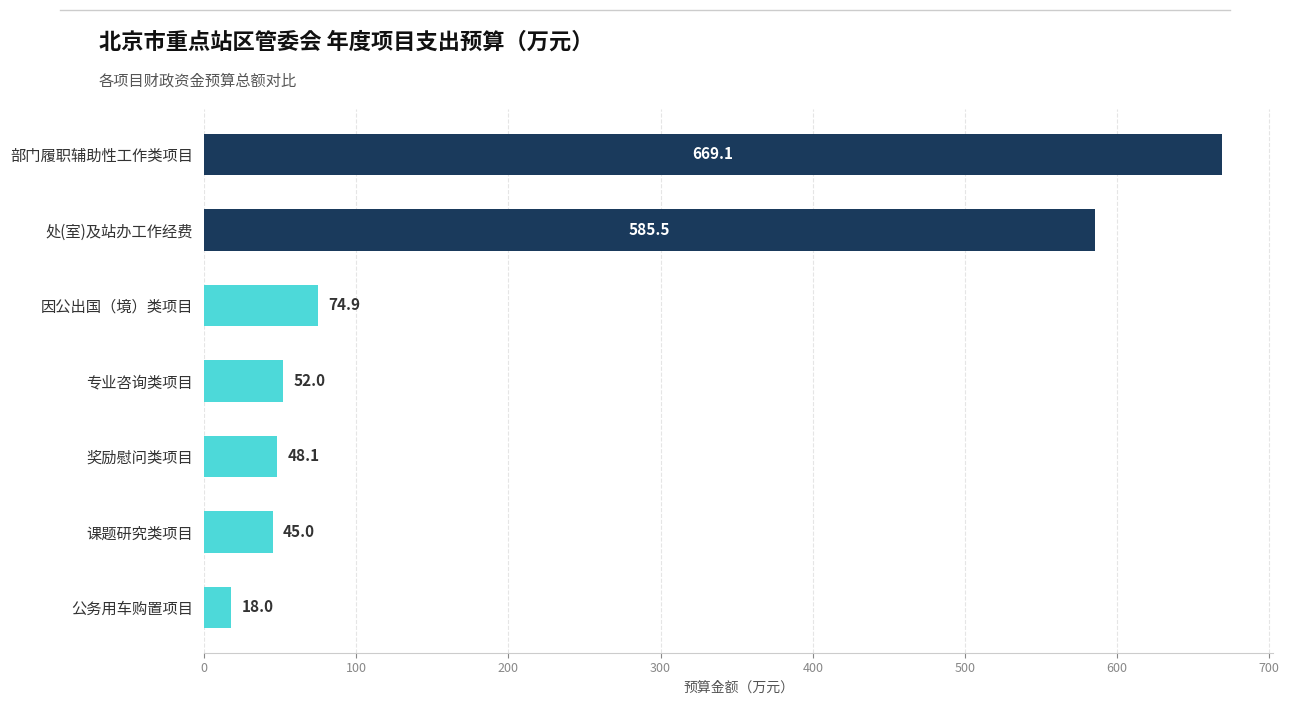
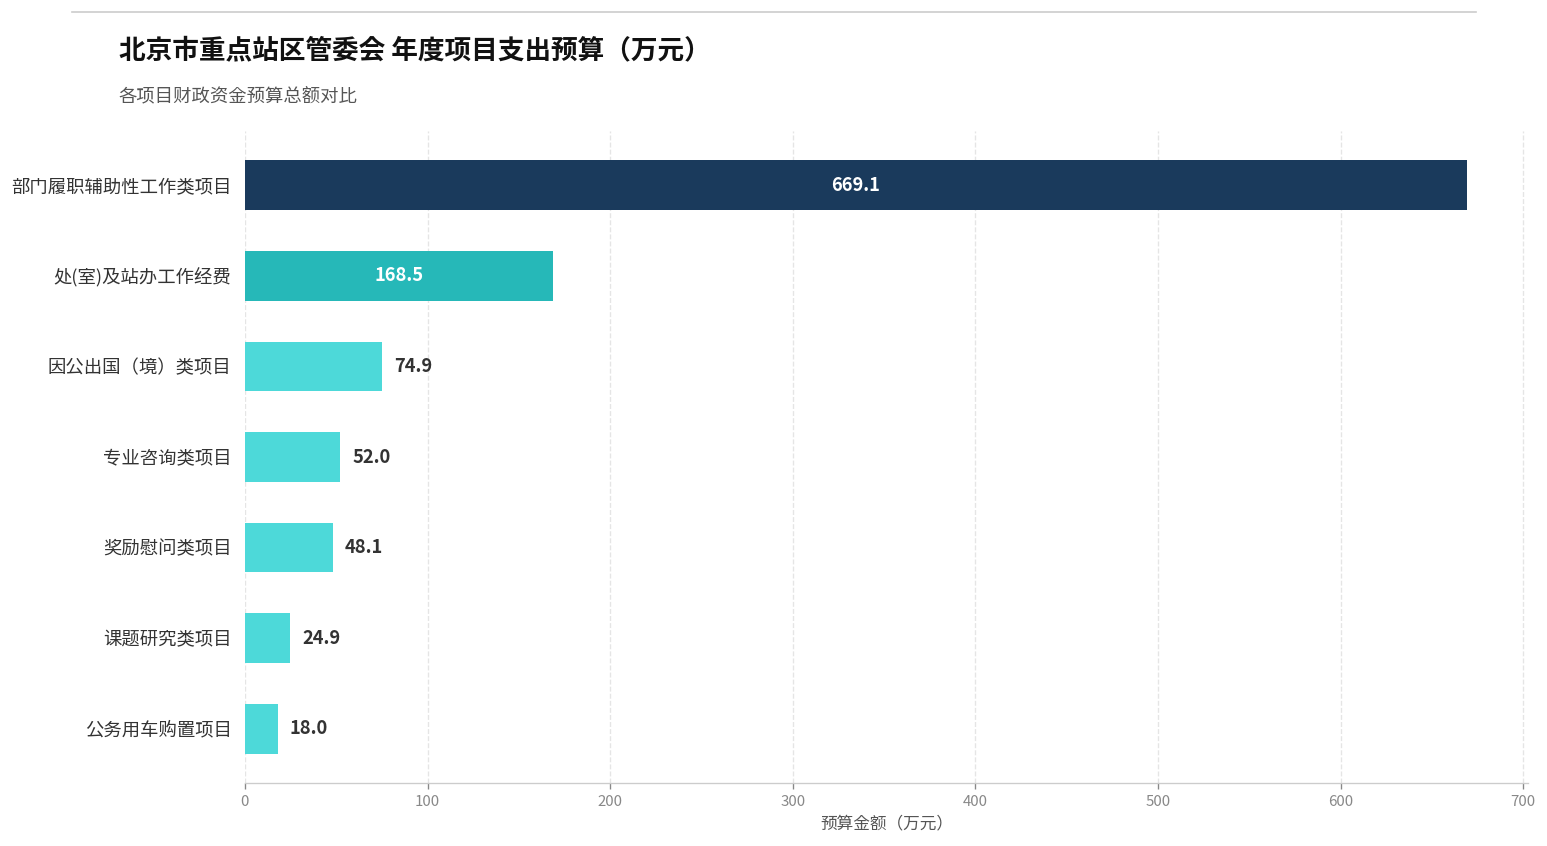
处(室)及站办工作经费: 585.5 -> 168.5
课题研究类项目: 45.0 -> 24.9
